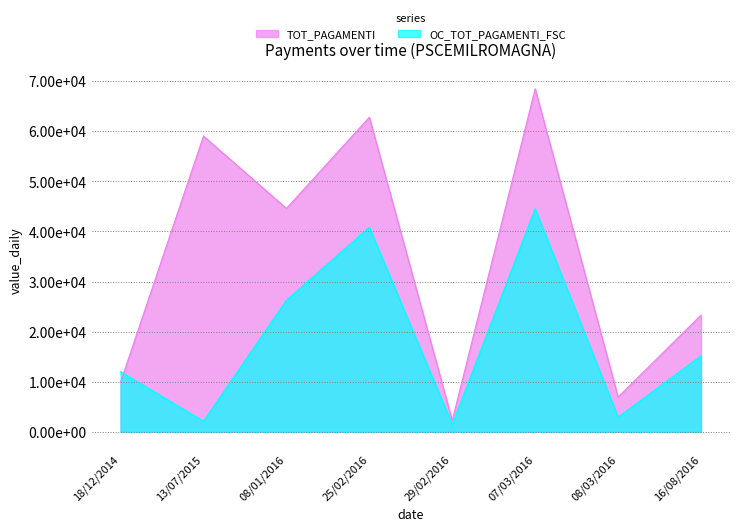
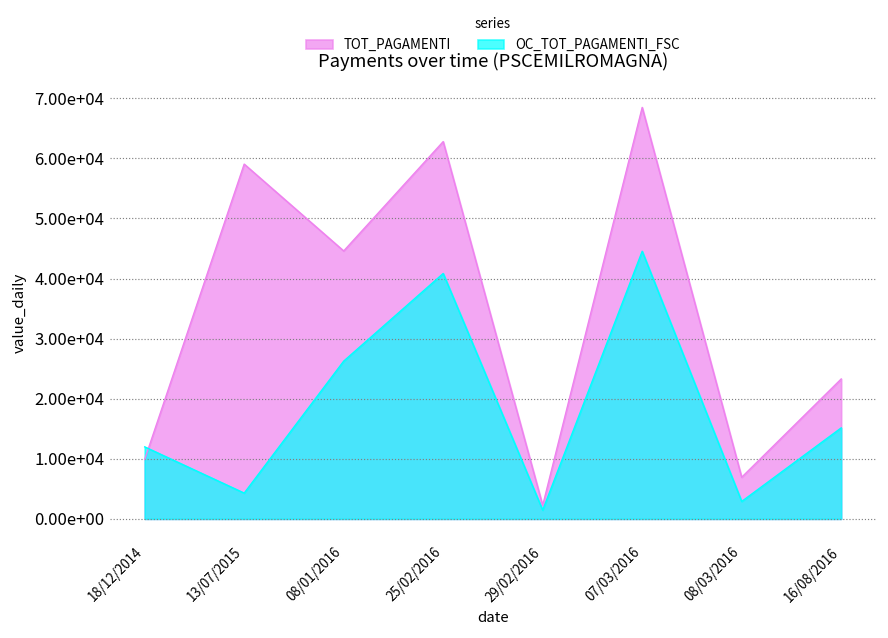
OC_TOT_PAGAMENTI_FSC, 13/07/2015: 2000 -> 4000
